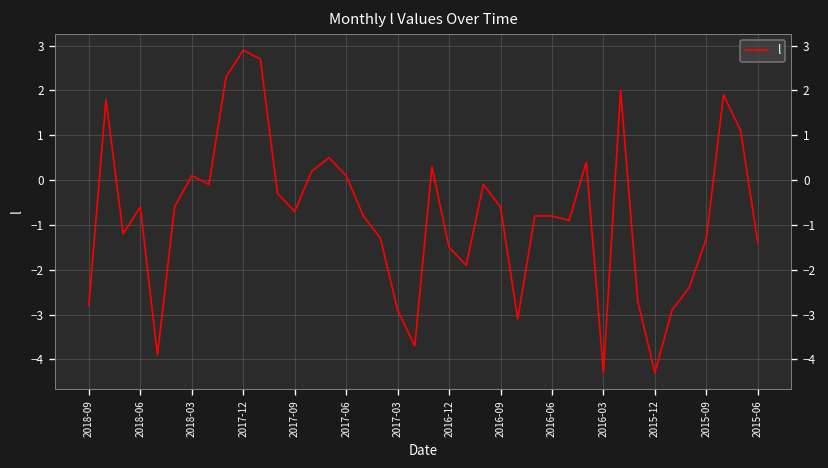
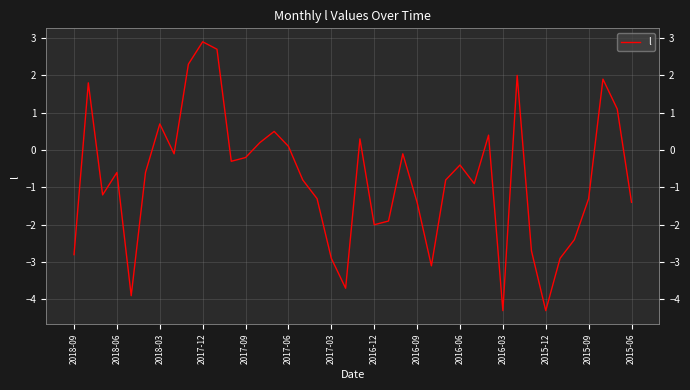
2018-03: 0.1 -> 0.7
2017-09: -0.7 -> -0.2
2016-12: -1.5 -> -2.0
2016-09: -0.6 -> -1.4
2016-06: -0.8 -> -0.4
